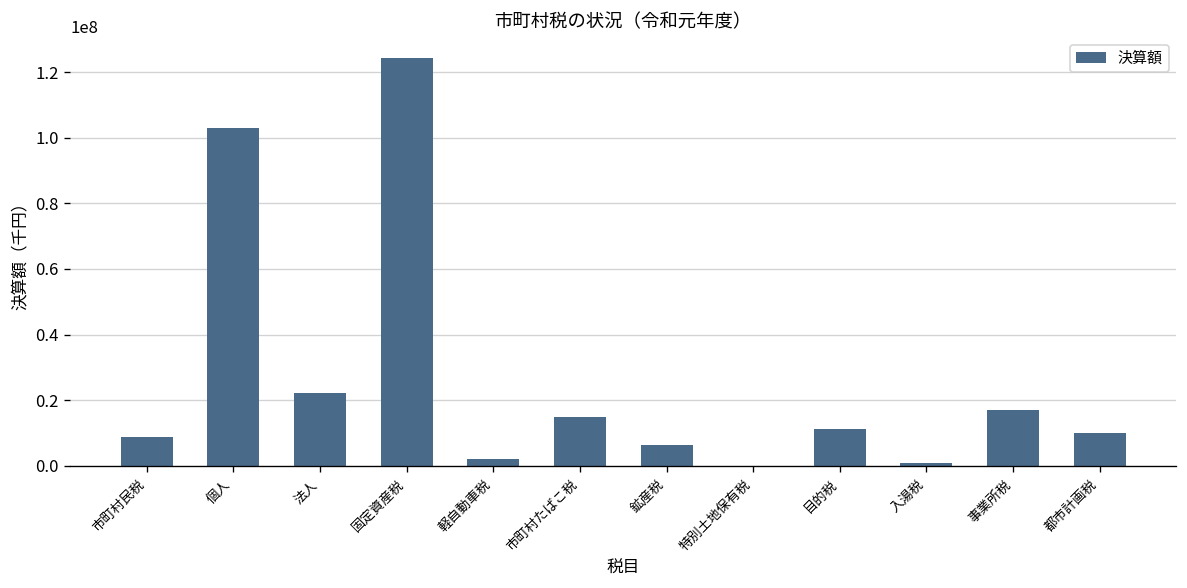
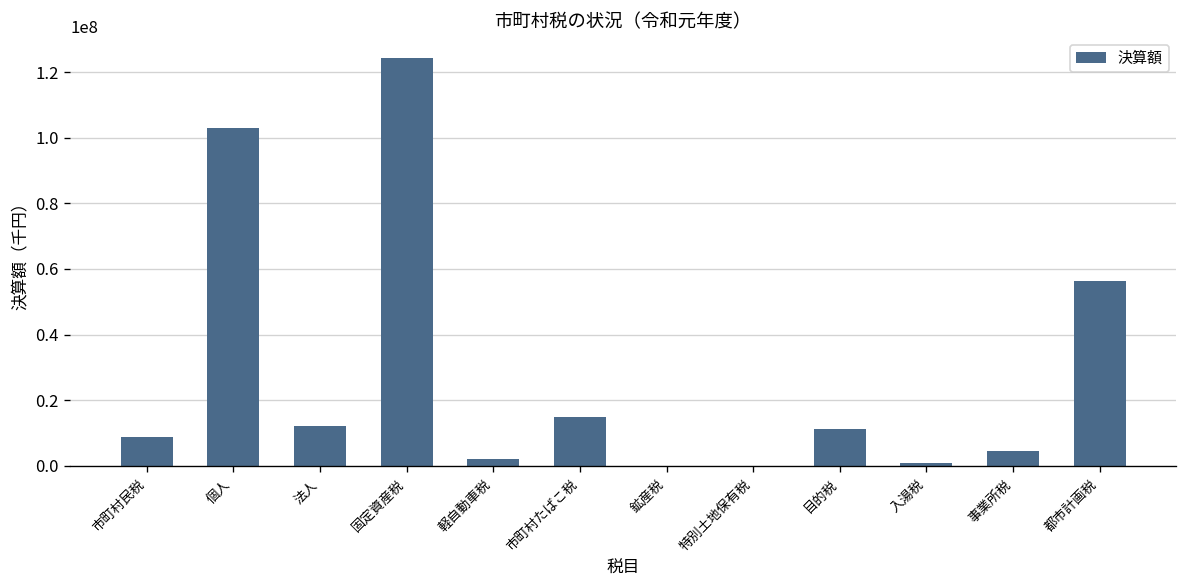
法人: 22000000 -> 12000000
鉱産税: 6000000 -> 0
事業所税: 17000000 -> 4000000
都市計画税: 10000000 -> 56000000
